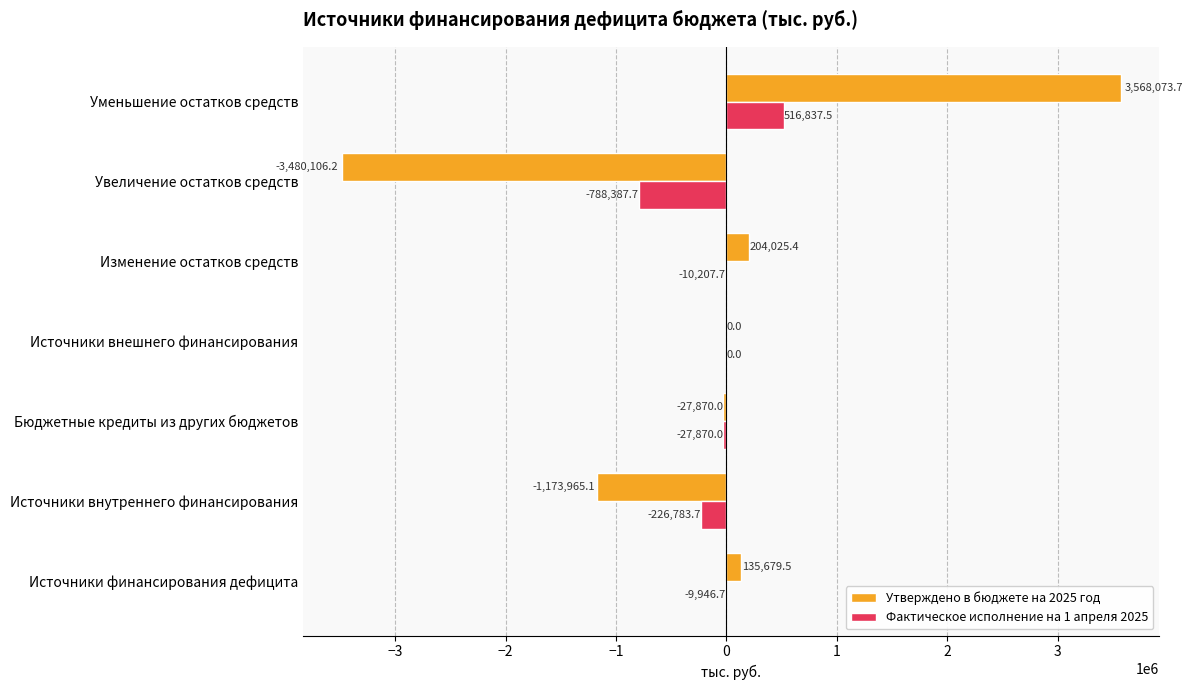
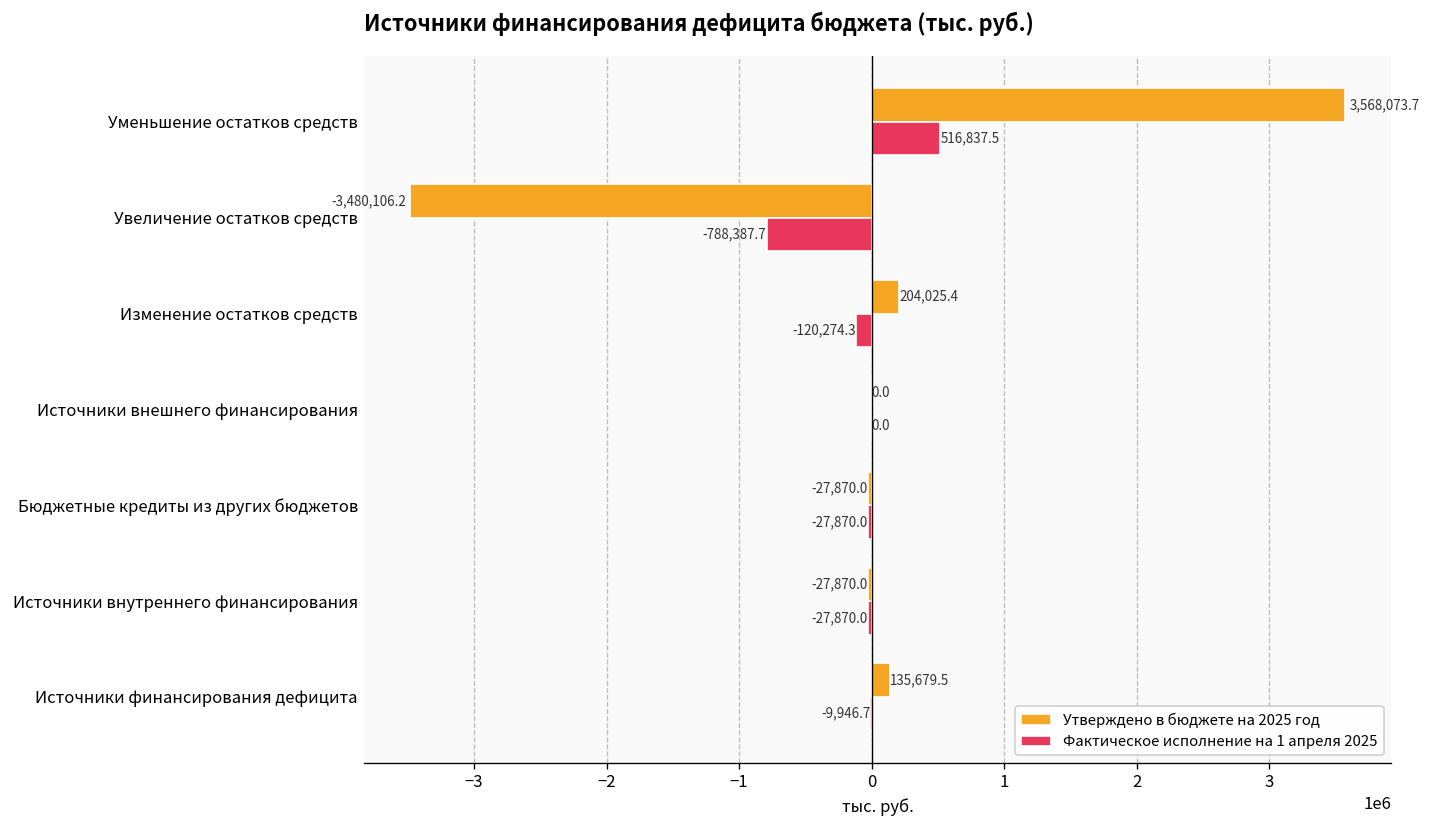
Фактическое исполнение на 1 апреля 2025, Изменение остатков средств: -10,207.7 -> -120,274.3
Утверждено в бюджете на 2025 год, Источники внутреннего финансирования: -1,173,965.1 -> -27,870.0
Фактическое исполнение на 1 апреля 2025, Источники внутреннего финансирования: -226,783.7 -> -27,870.0
